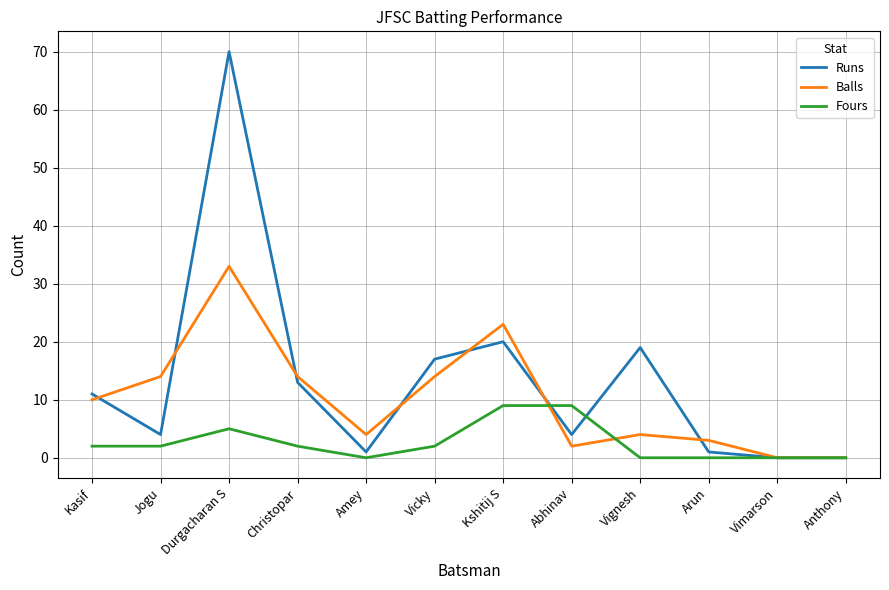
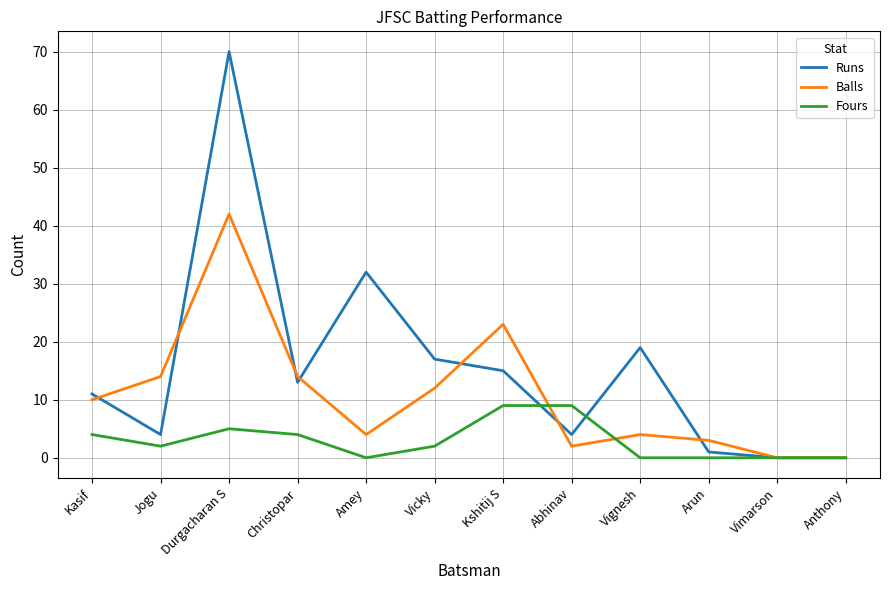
Fours, Kasif: 2 -> 4
Balls, Durgacharan S: 33 -> 42
Fours, Christopar: 2 -> 4
Runs, Amey: 1 -> 32
Balls, Vicky: 14 -> 12
Runs, Kshitij S: 20 -> 15
